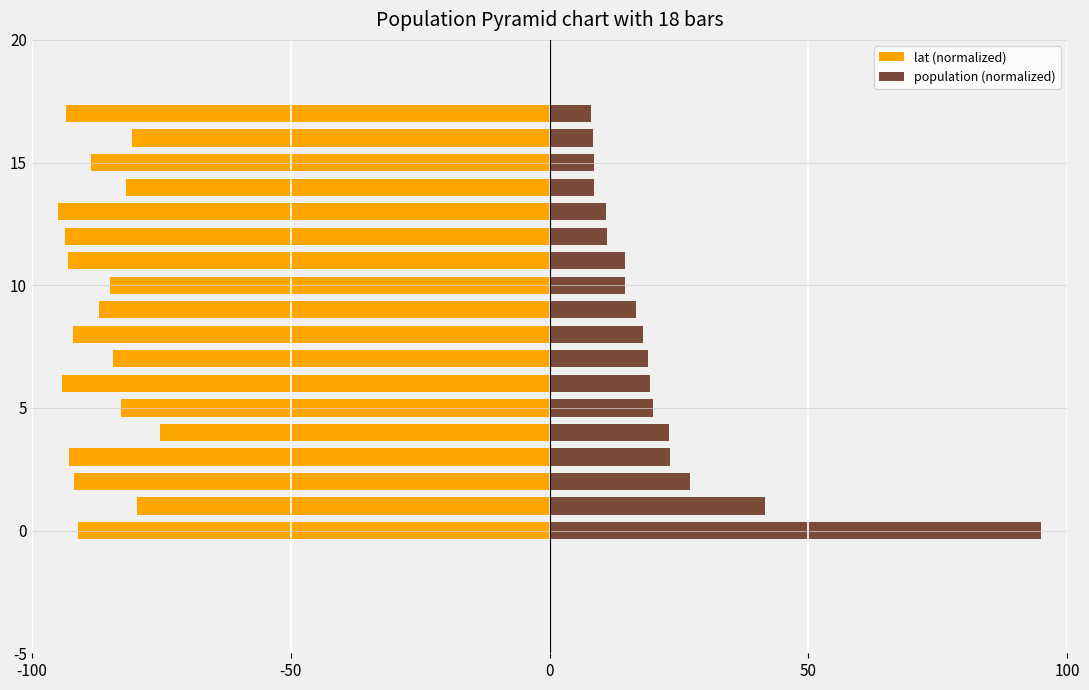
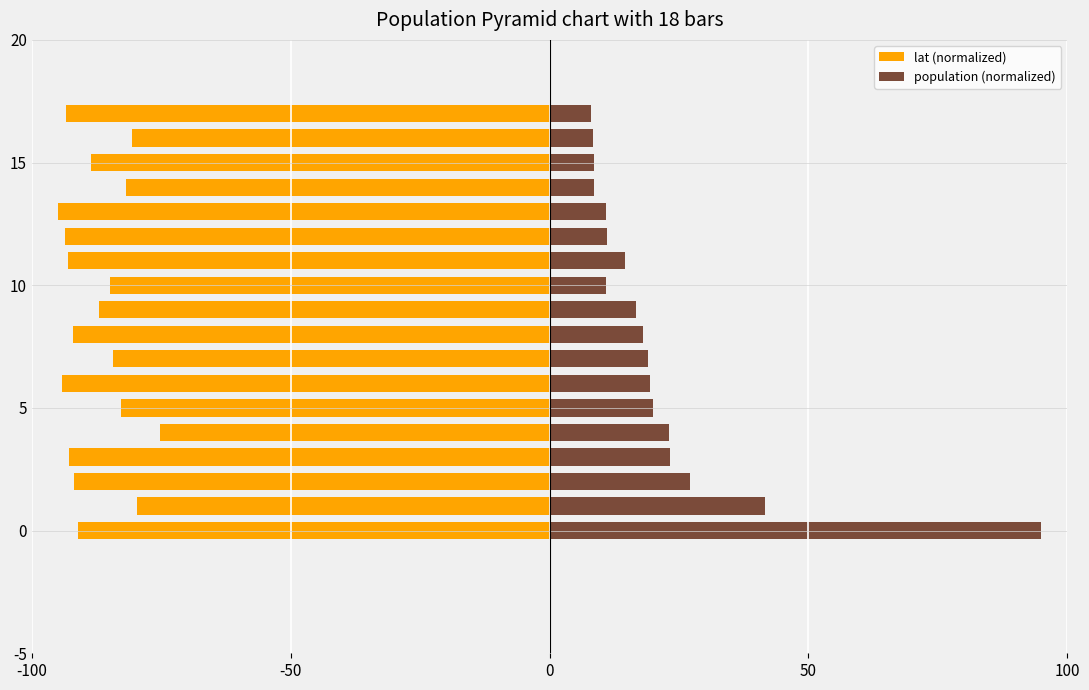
population (normalized), 10: 15 -> 11
